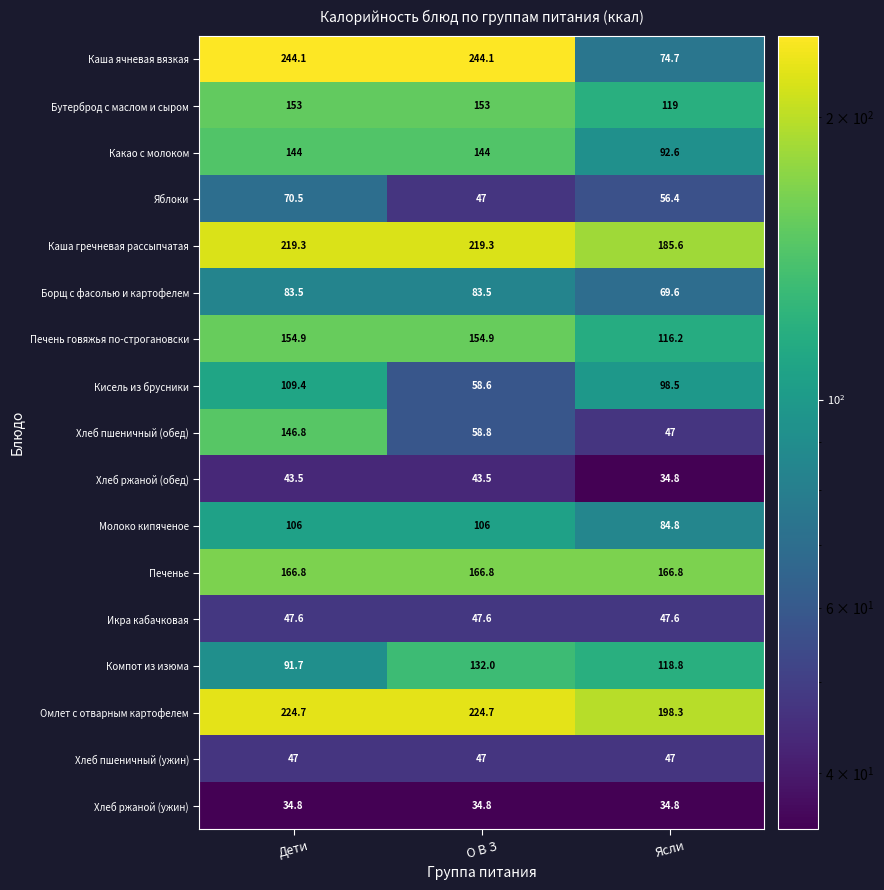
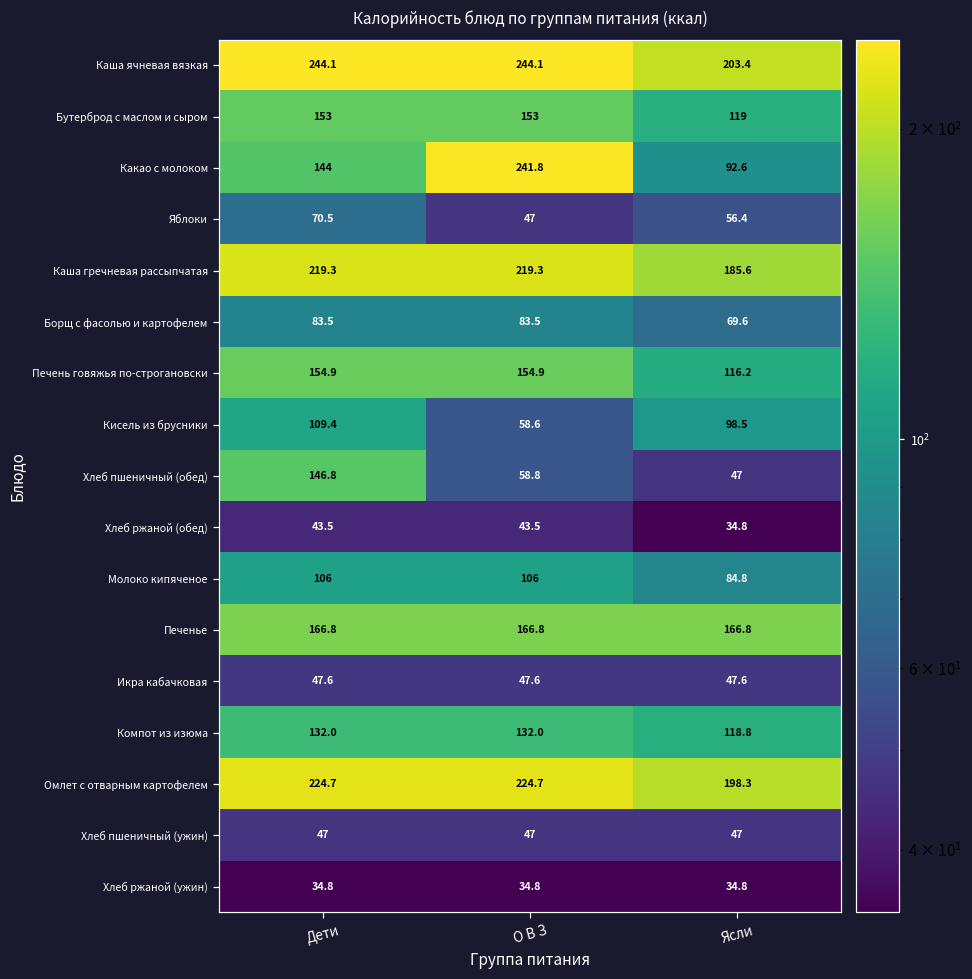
Каша ячневая вязкая, Ясли: 74.7 -> 203.4
Какао с молоком, О В З: 144 -> 241.8
Компот из изюма, Дети: 91.7 -> 132.0
